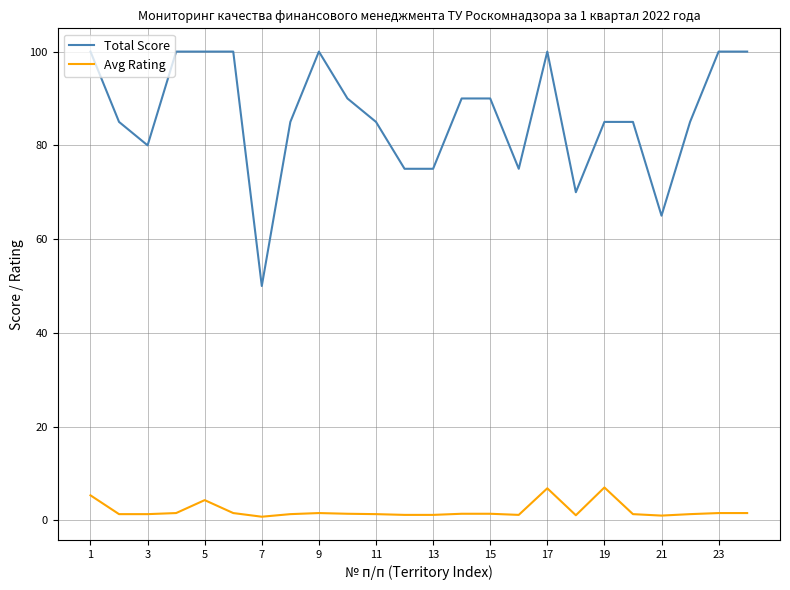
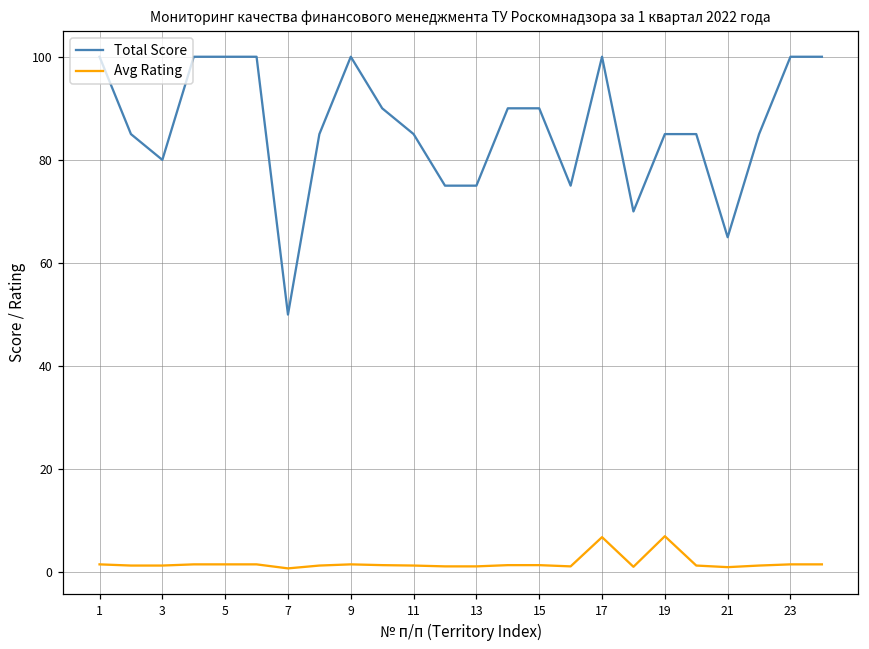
Avg Rating, 1: 5 -> 2
Avg Rating, 5: 4 -> 2
